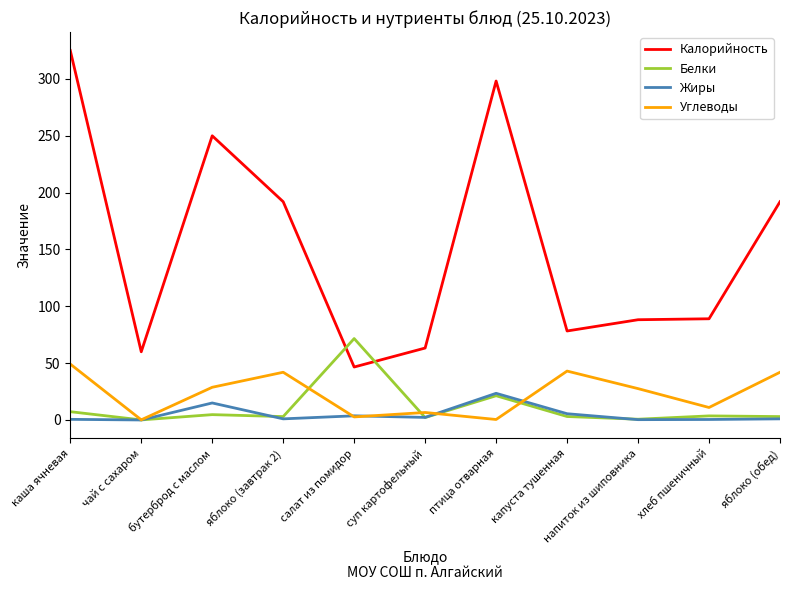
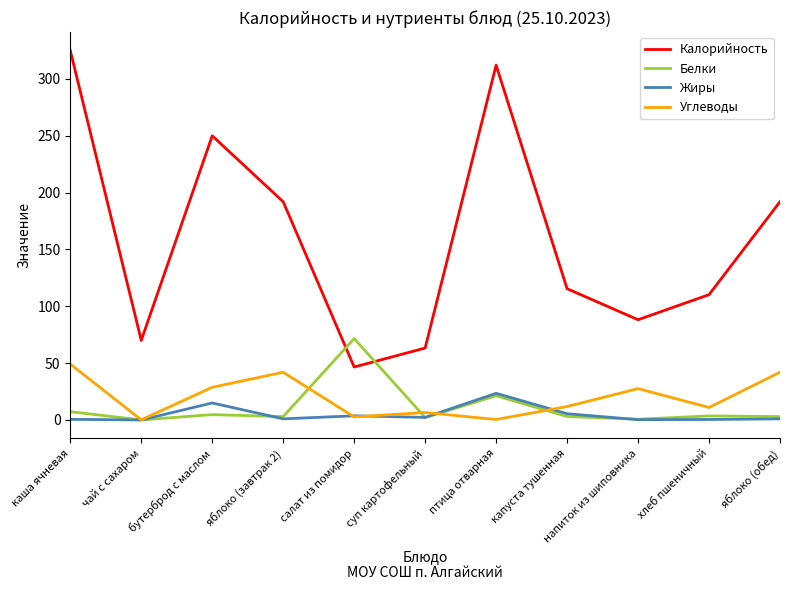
Калорийность, чай с сахаром: 60 -> 70
Калорийность, птица отварная: 298 -> 312
Калорийность, капуста тушенная: 78 -> 116
Углеводы, капуста тушенная: 43 -> 12
Калорийность, хлеб пшеничный: 89 -> 110
